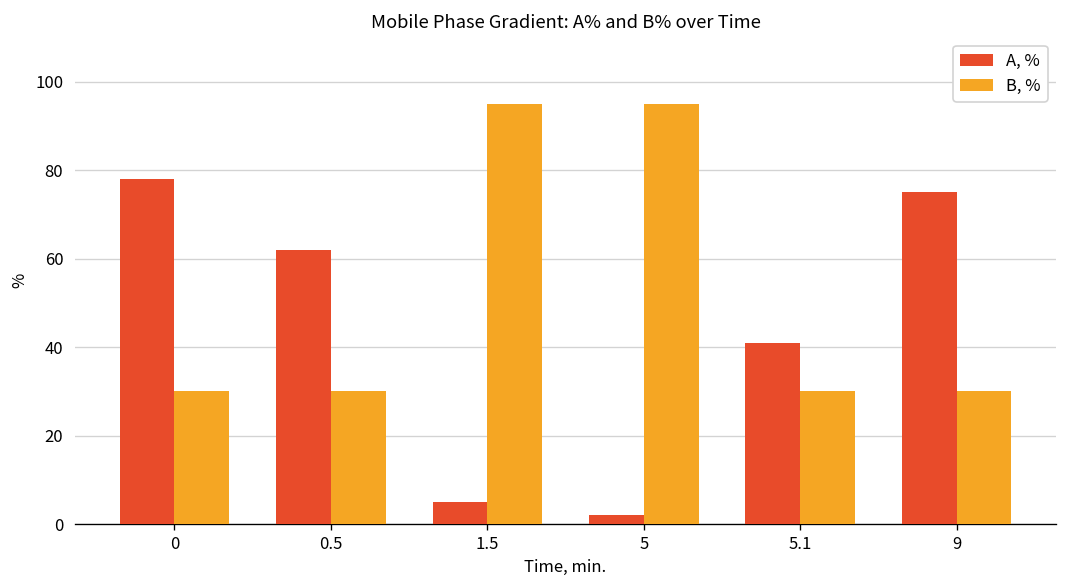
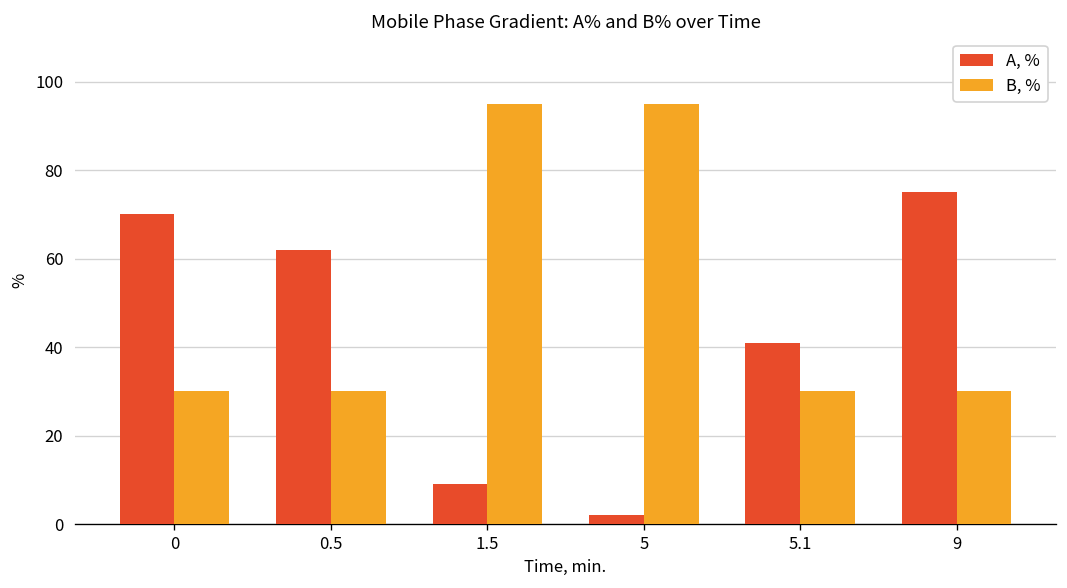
А, %, 0: 78 -> 70
А, %, 1.5: 5 -> 9
